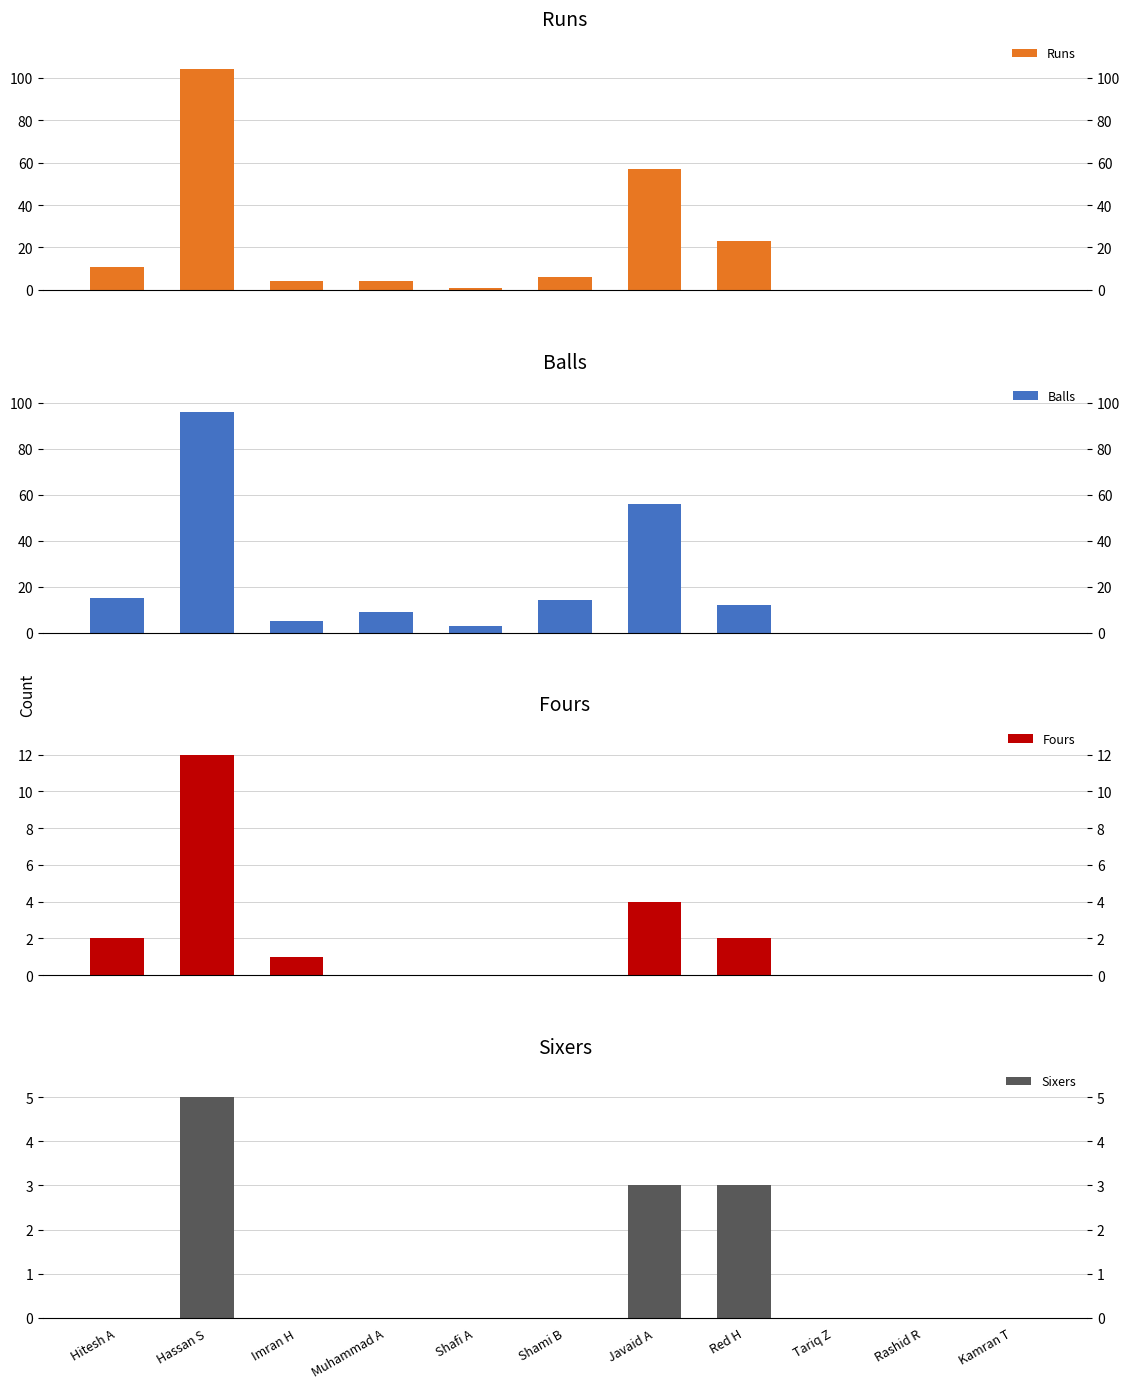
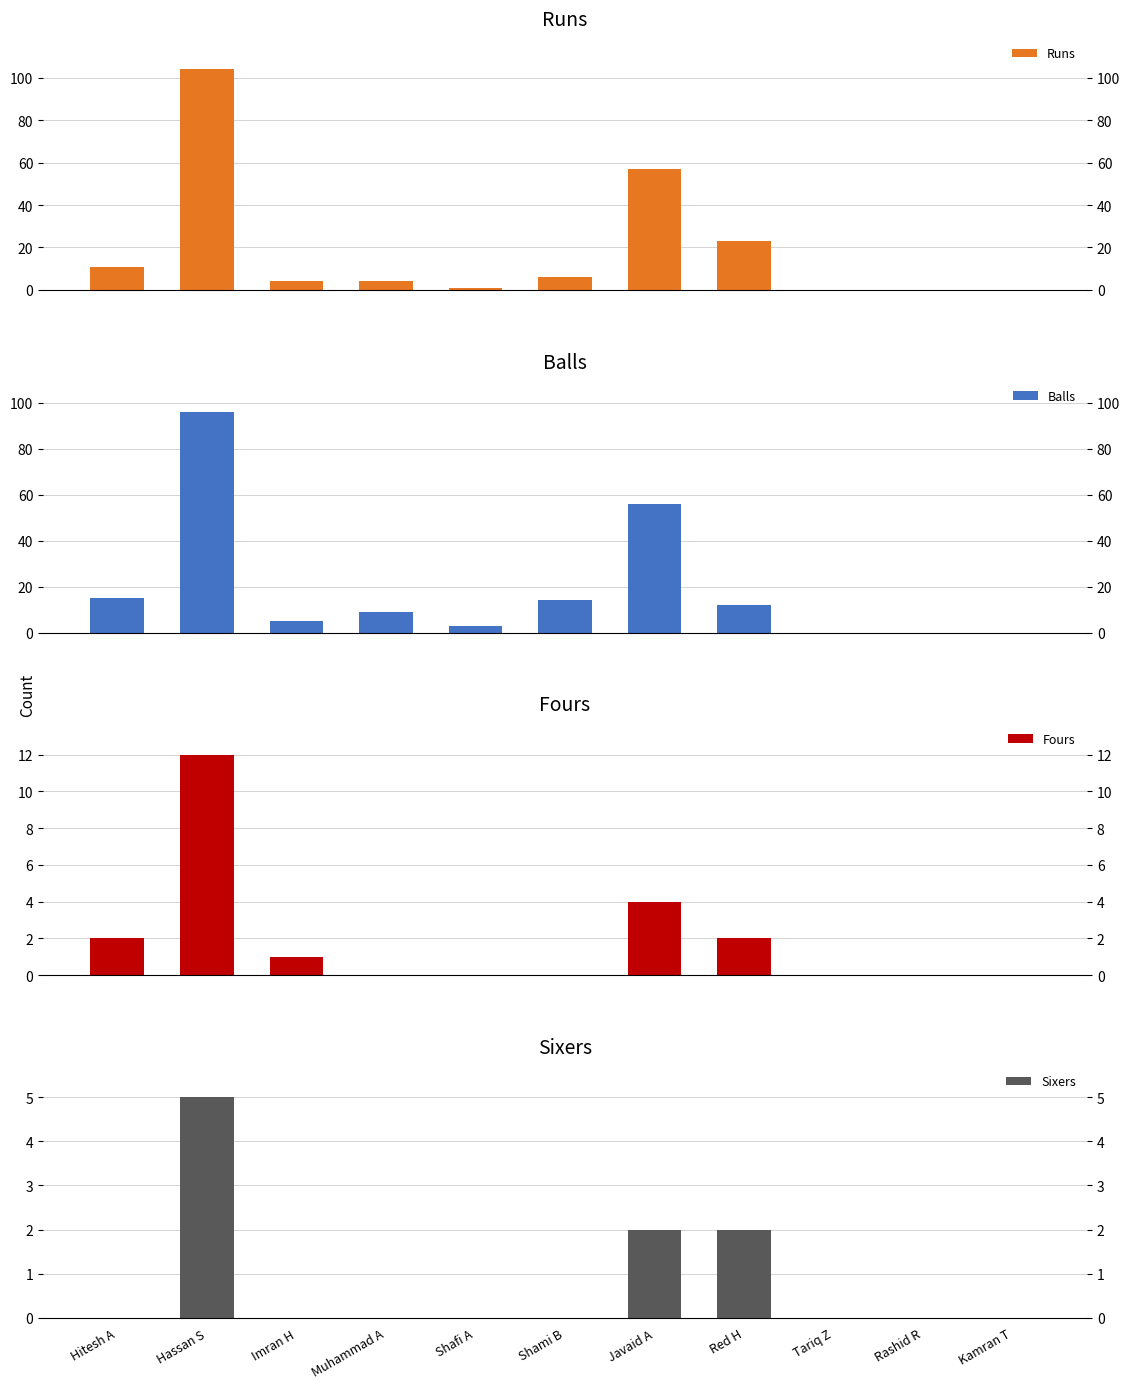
Sixers, Javaid A: 3 -> 2
Sixers, Red H: 3 -> 2
